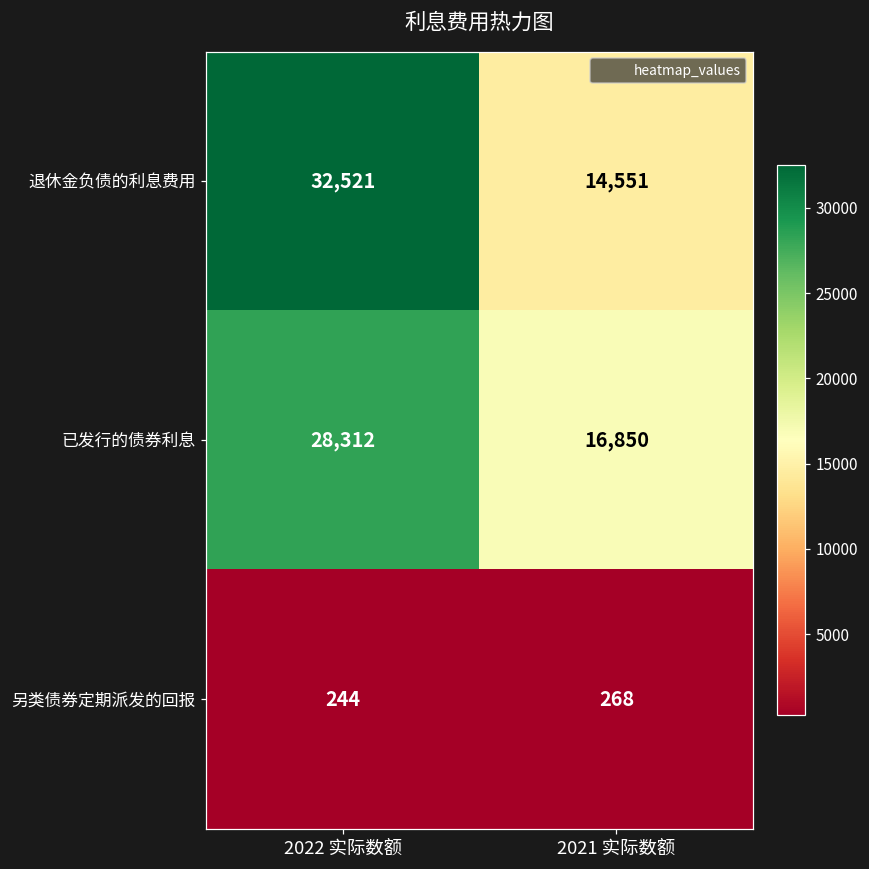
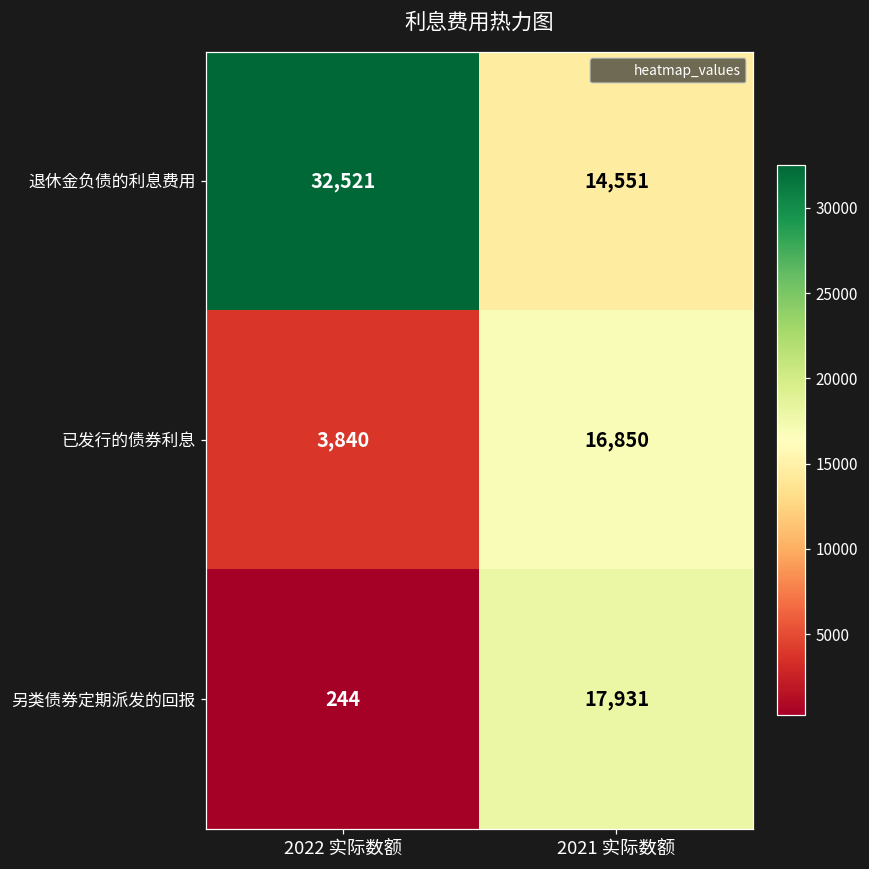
已发行的债券利息, 2022 实际数额: 28,312 -> 3,840
另类债券定期派发的回报, 2021 实际数额: 268 -> 17,931
